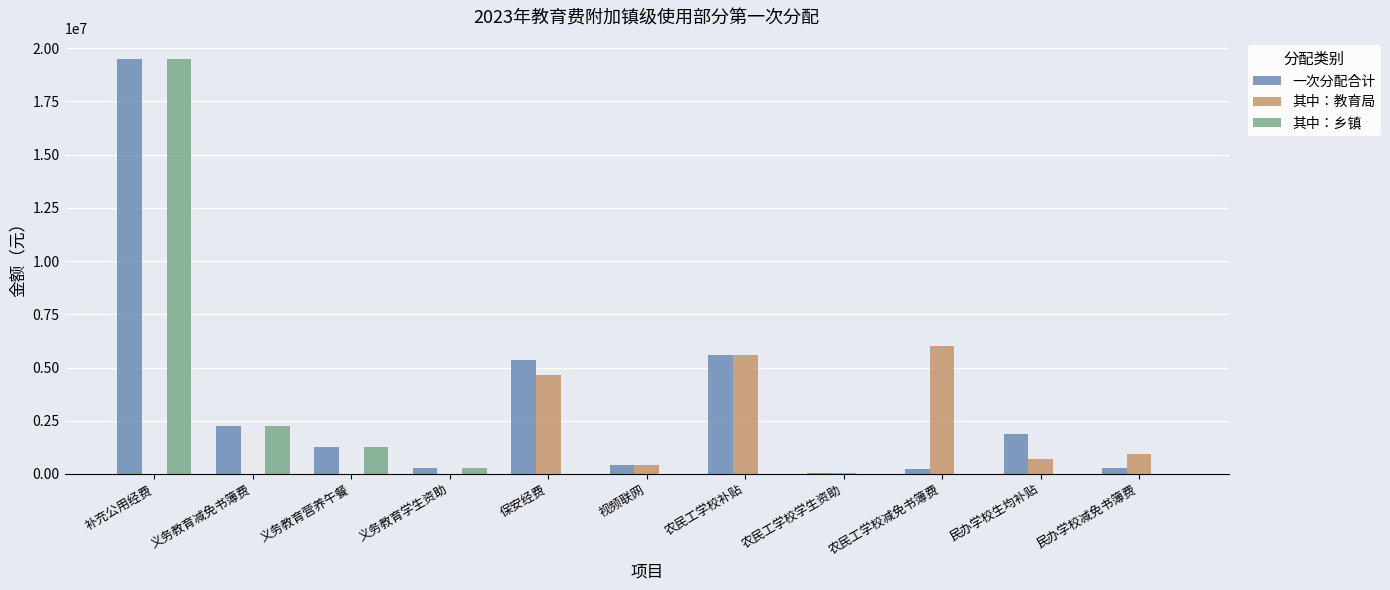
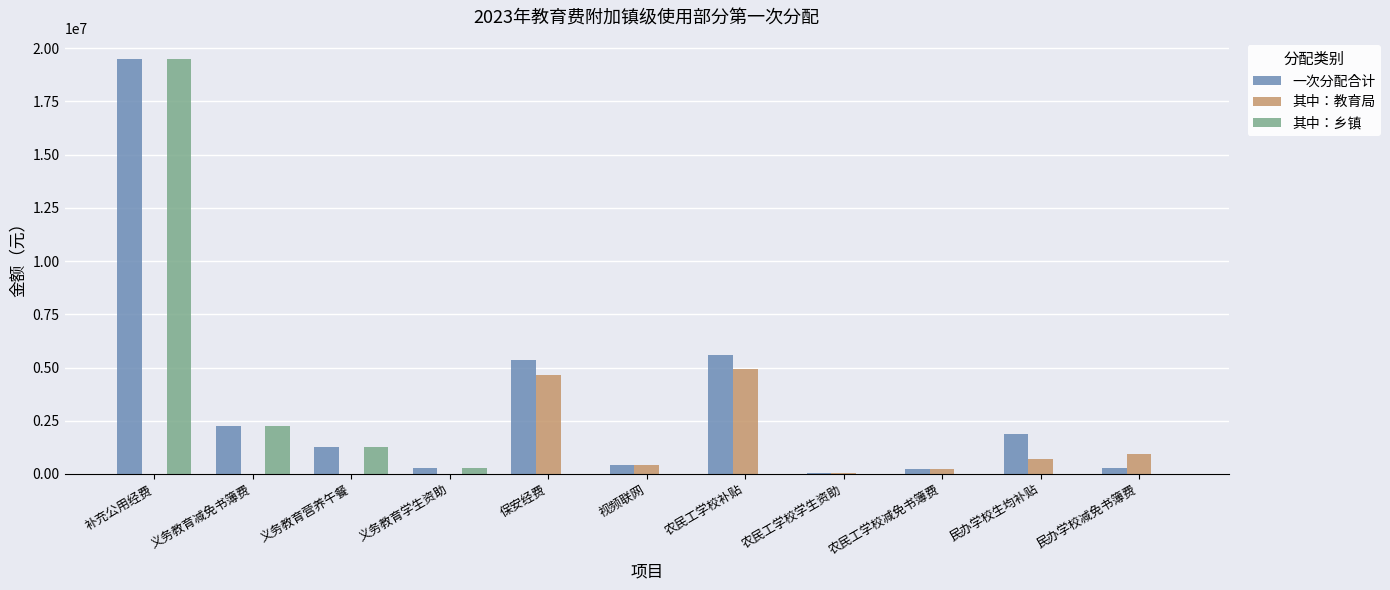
其中：教育局, 农民工学校补贴: 5600000 -> 4900000
其中：教育局, 农民工学校减免书簿费: 6000000 -> 300000
